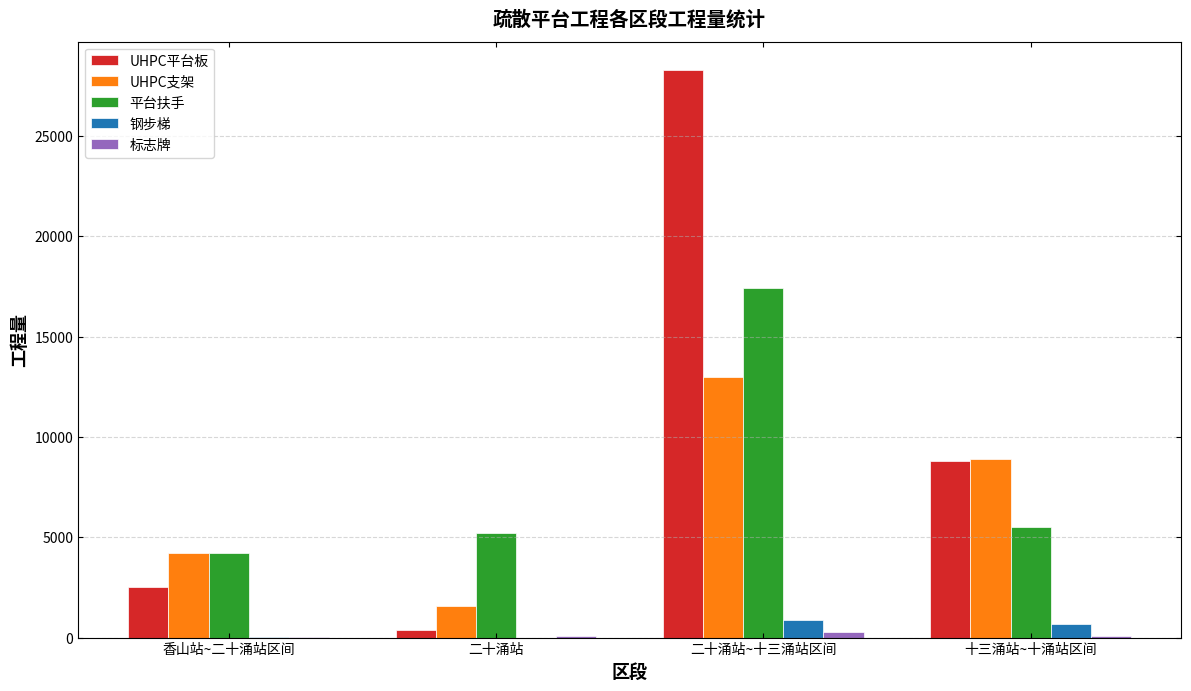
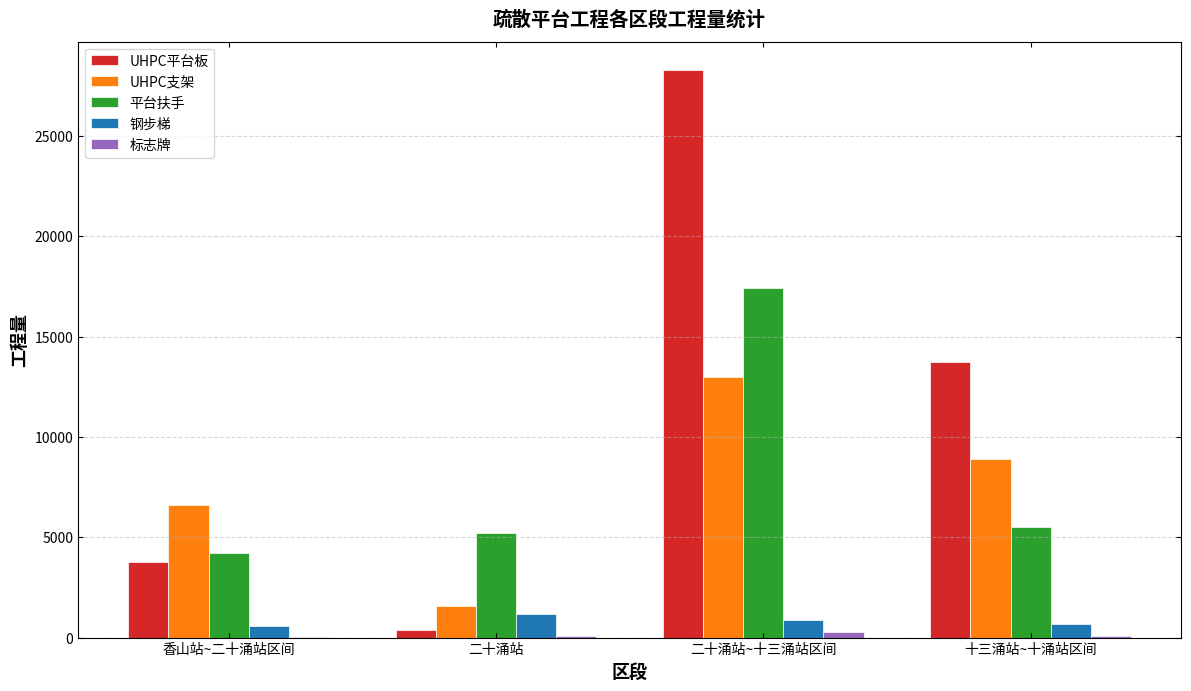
UHPC平台板, 香山站~二十涌站区间: 2500 -> 3800
UHPC支架, 香山站~二十涌站区间: 4200 -> 6600
钢步梯, 香山站~二十涌站区间: 0 -> 600
钢步梯, 二十涌站: 0 -> 1200
UHPC平台板, 十三涌站~十涌站区间: 8800 -> 13700
